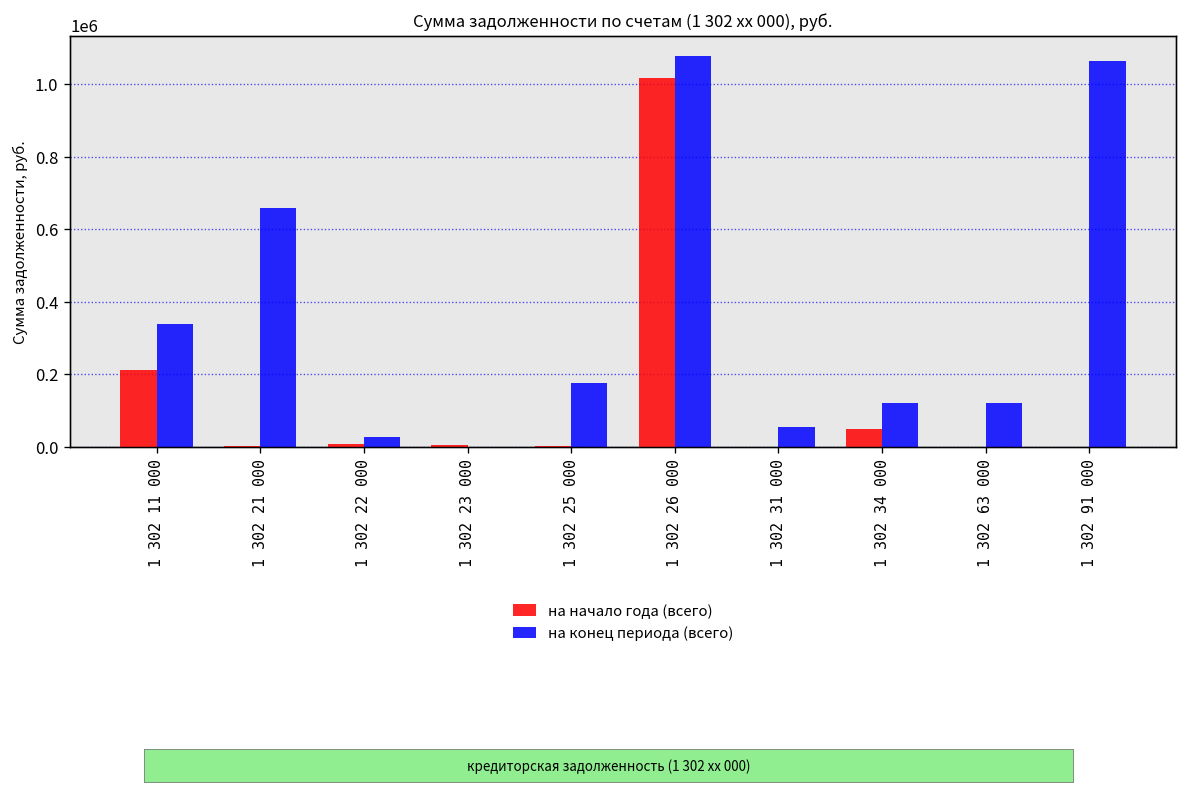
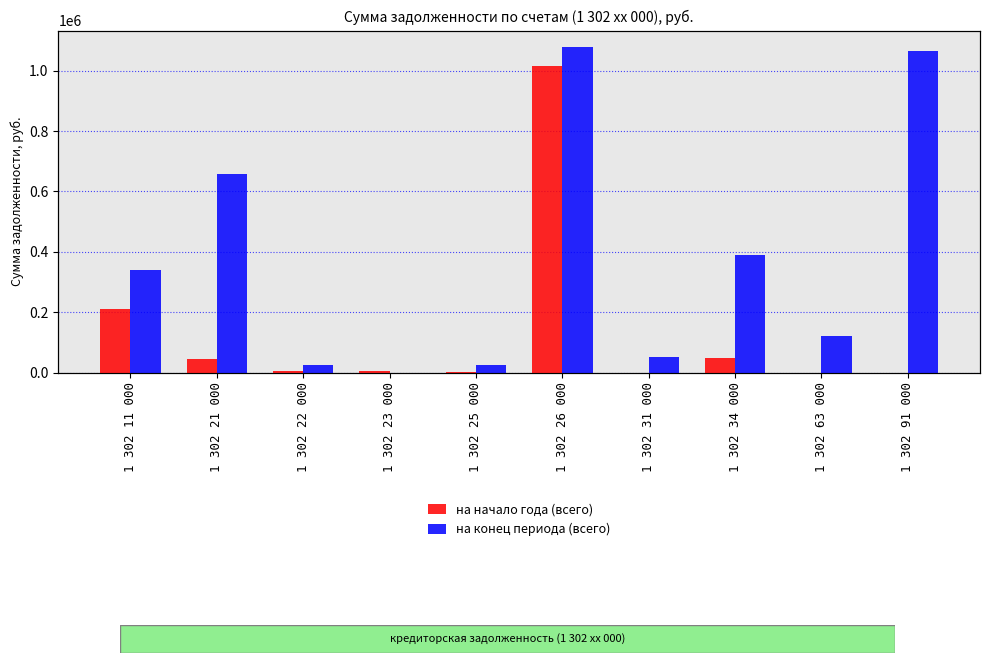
на начало года (всего), 1 302 21 000: 0 -> 40000
на конец периода (всего), 1 302 25 000: 180000 -> 30000
на конец периода (всего), 1 302 34 000: 120000 -> 390000
